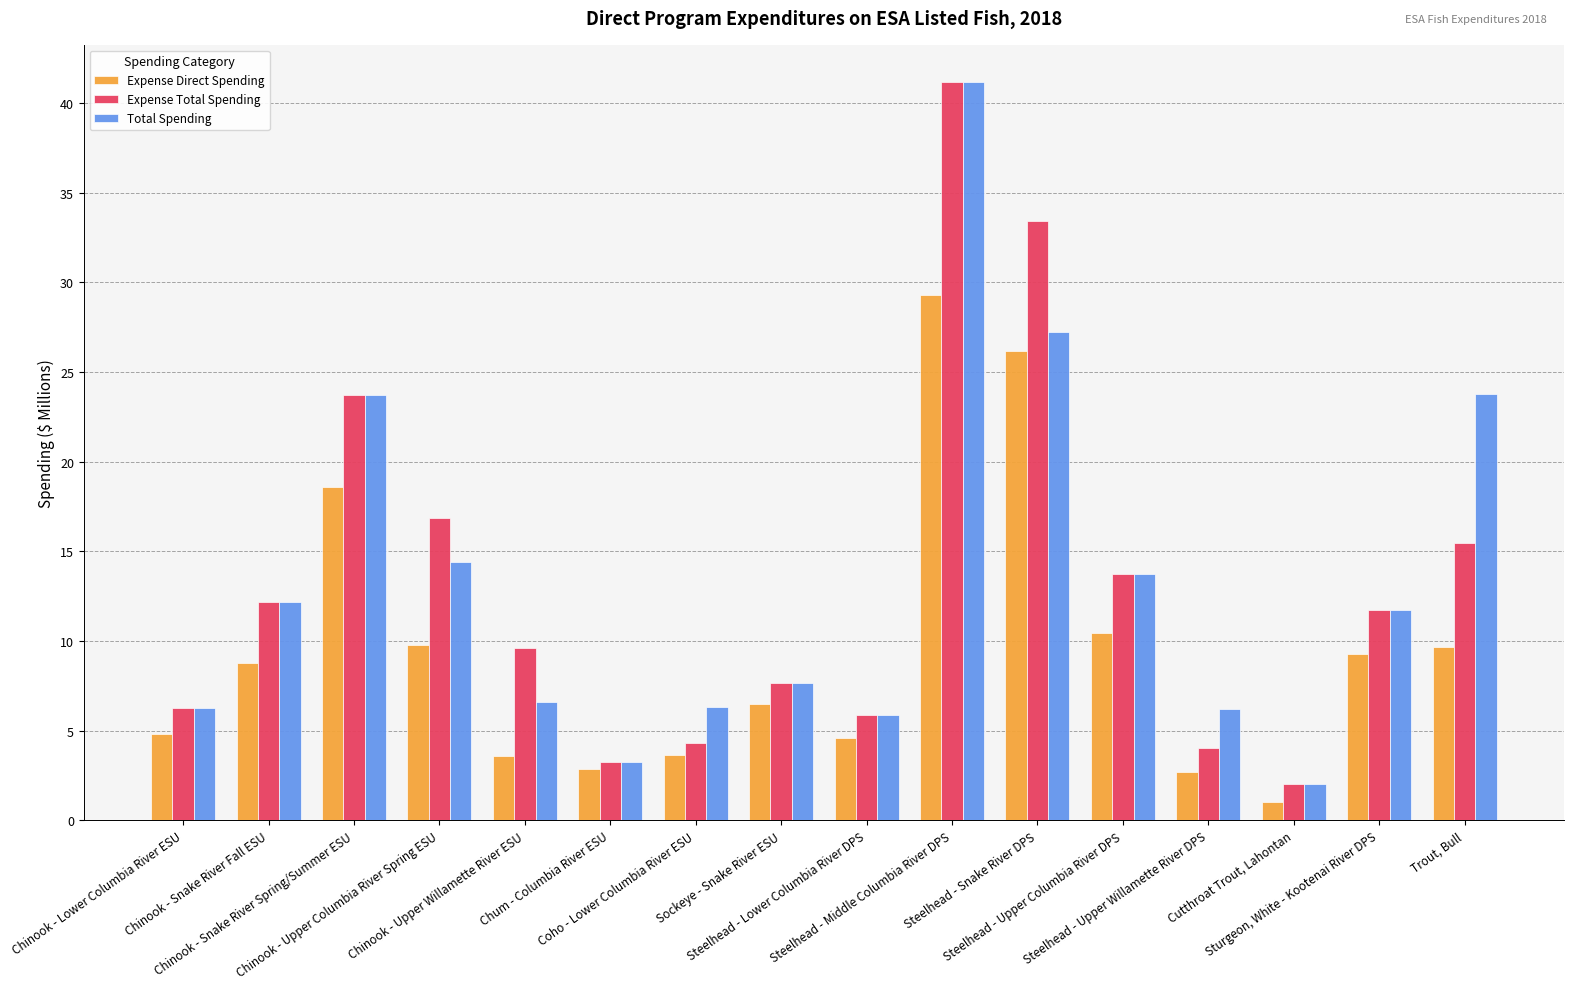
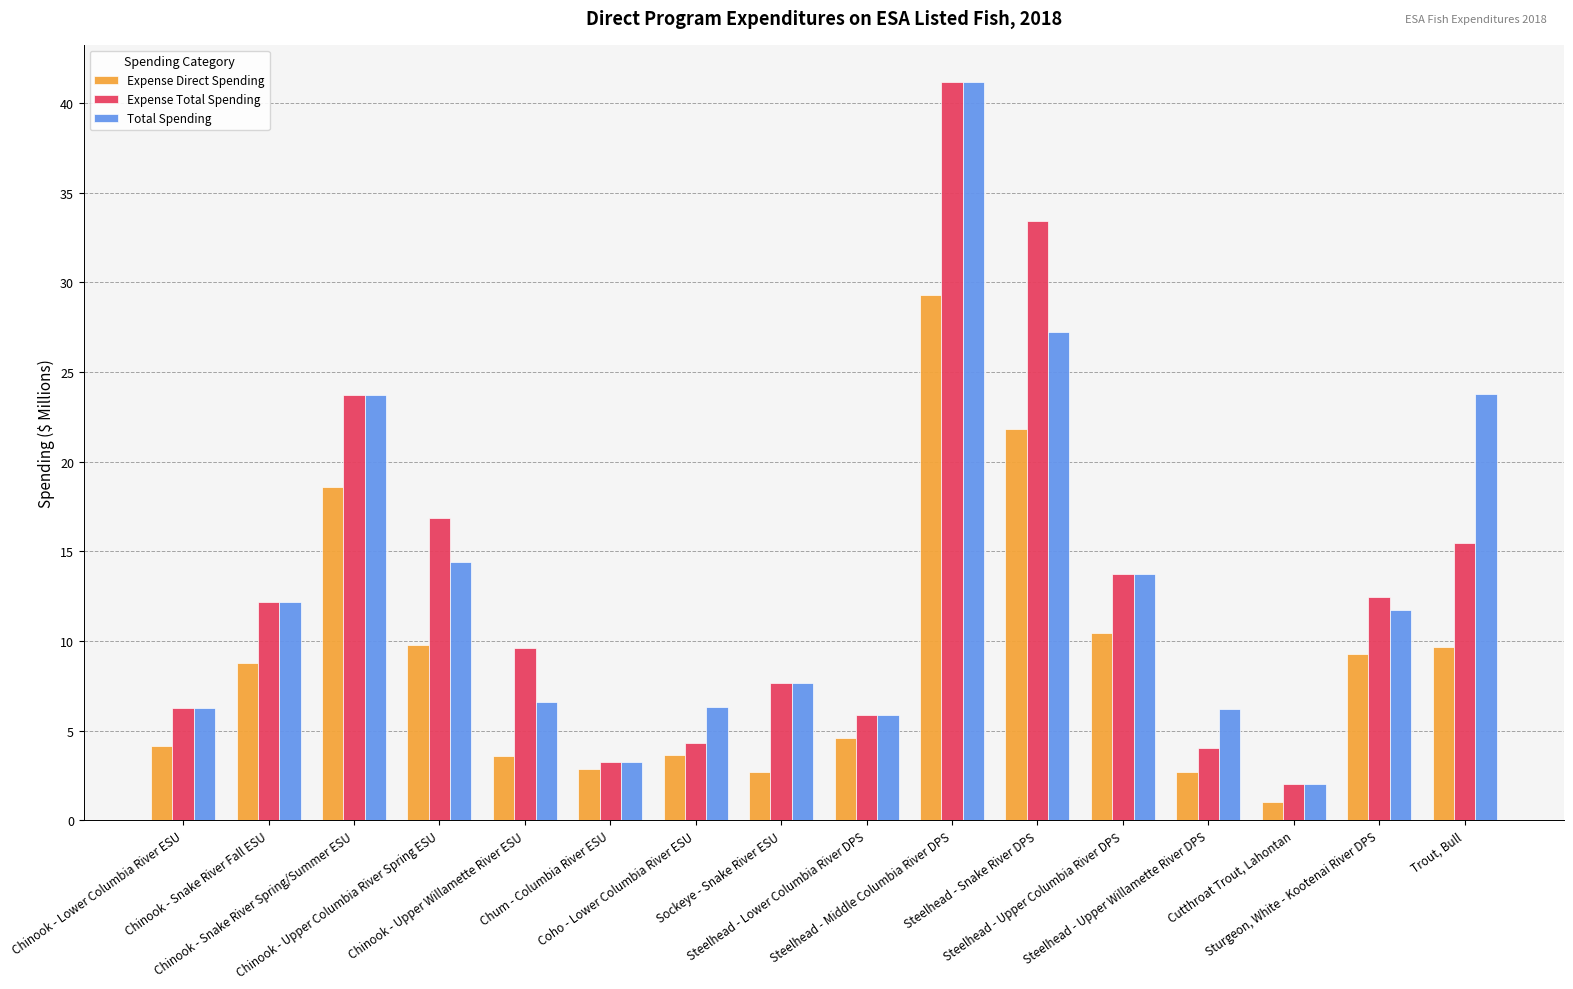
Expense Direct Spending, Chinook - Lower Columbia River ESU: 4.8 -> 4.1
Expense Direct Spending, Sockeye - Snake River ESU: 6.5 -> 2.7
Expense Direct Spending, Steelhead - Snake River DPS: 26.1 -> 21.8
Expense Total Spending, Sturgeon, White - Kootenai River DPS: 11.7 -> 12.5
